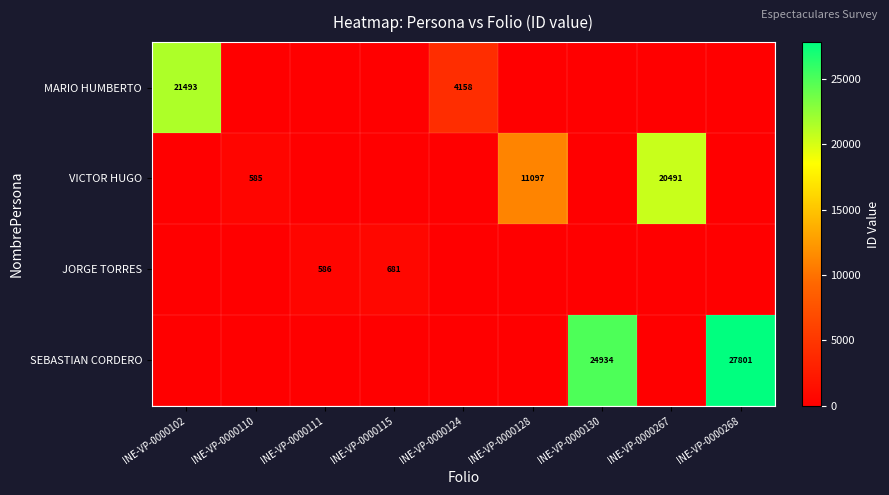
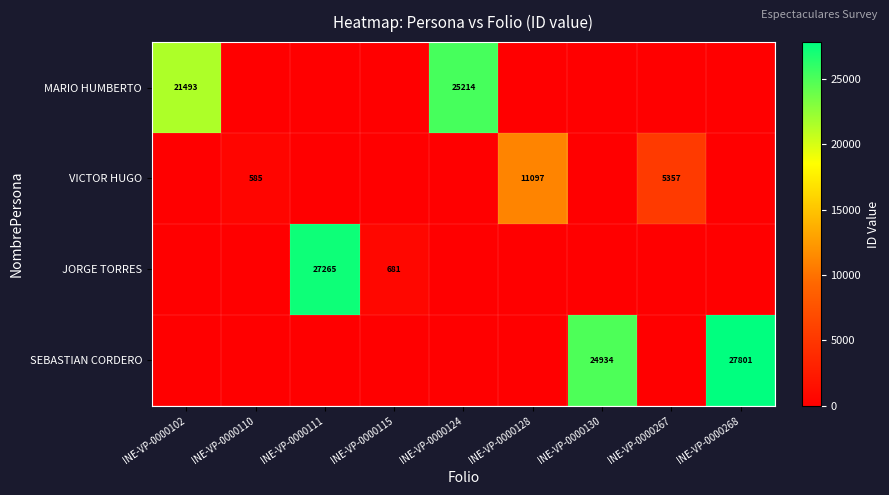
MARIO HUMBERTO, INE-VP-0000124: 4158 -> 25214
VICTOR HUGO, INE-VP-0000267: 20491 -> 5357
JORGE TORRES, INE-VP-0000111: 586 -> 27265
